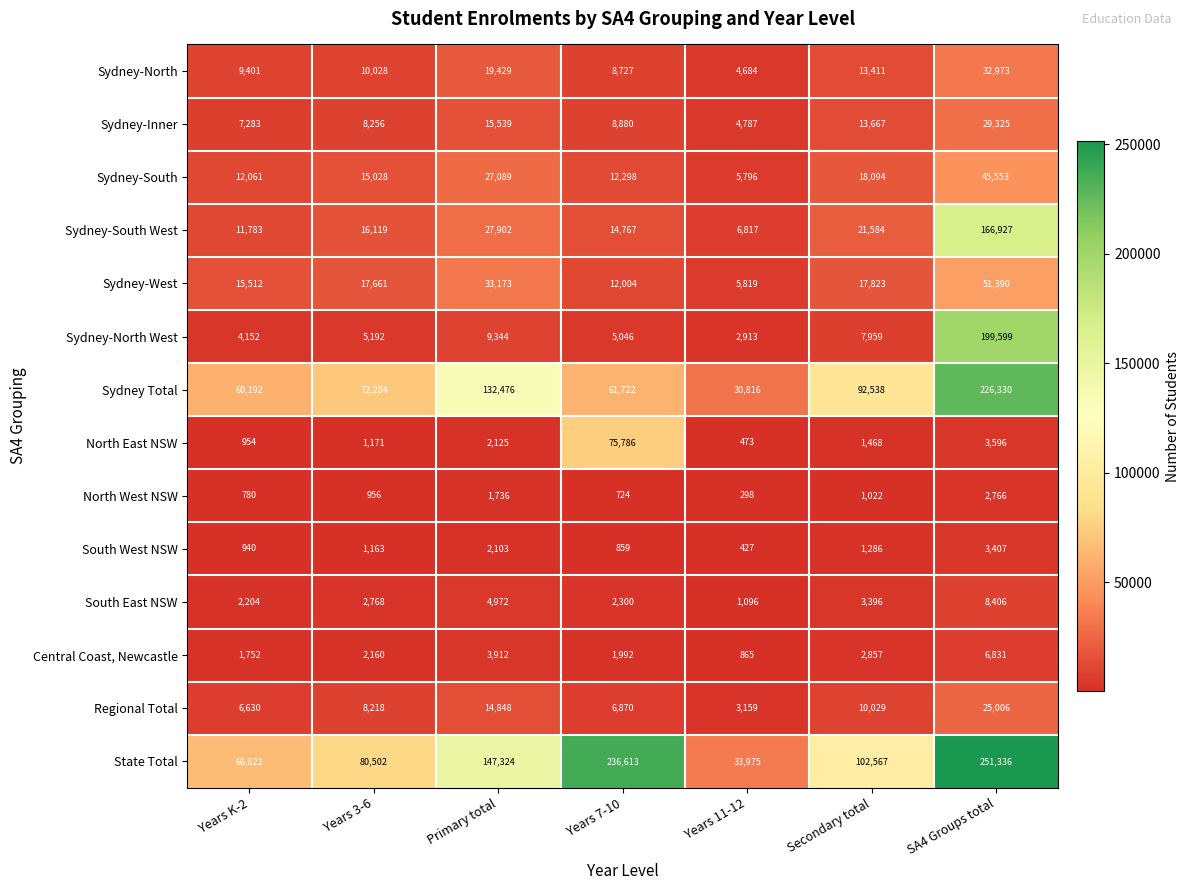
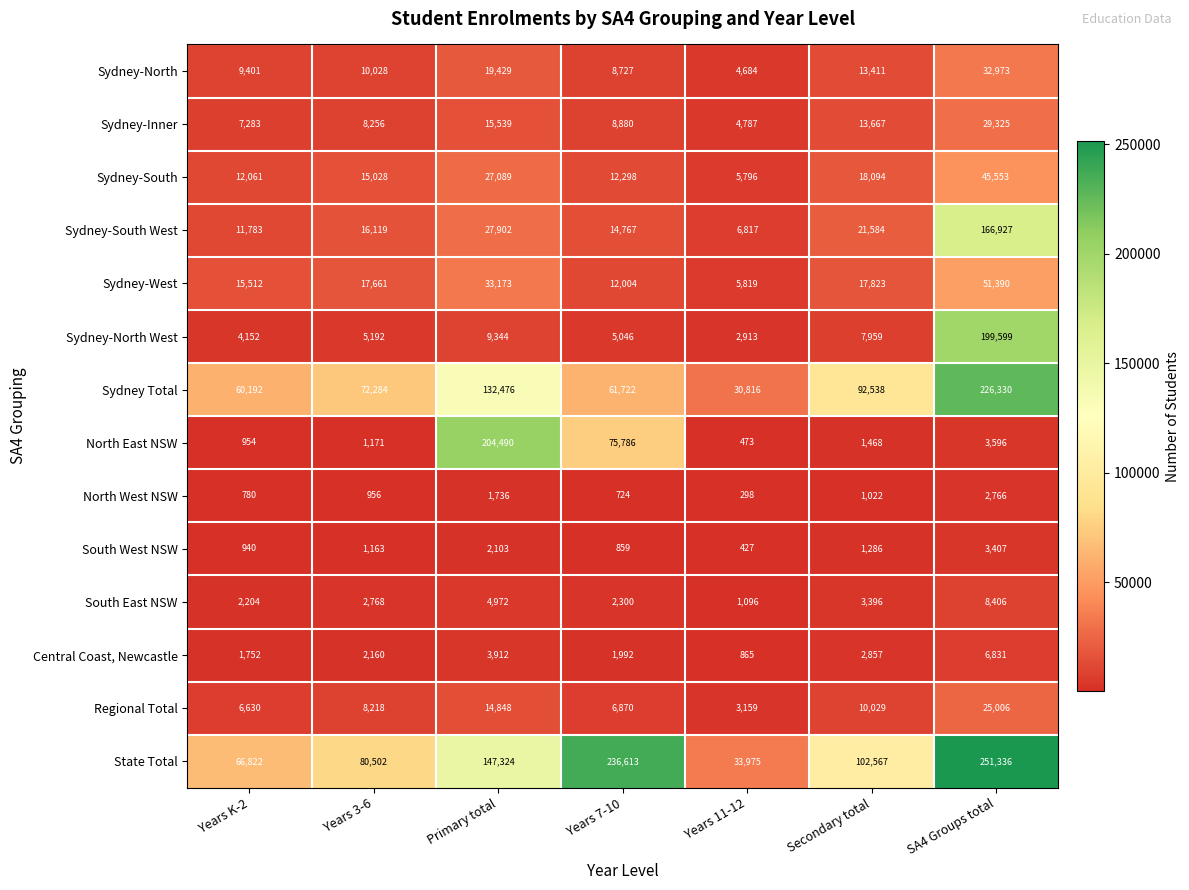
North East NSW, Primary total: 2,125 -> 204,490
